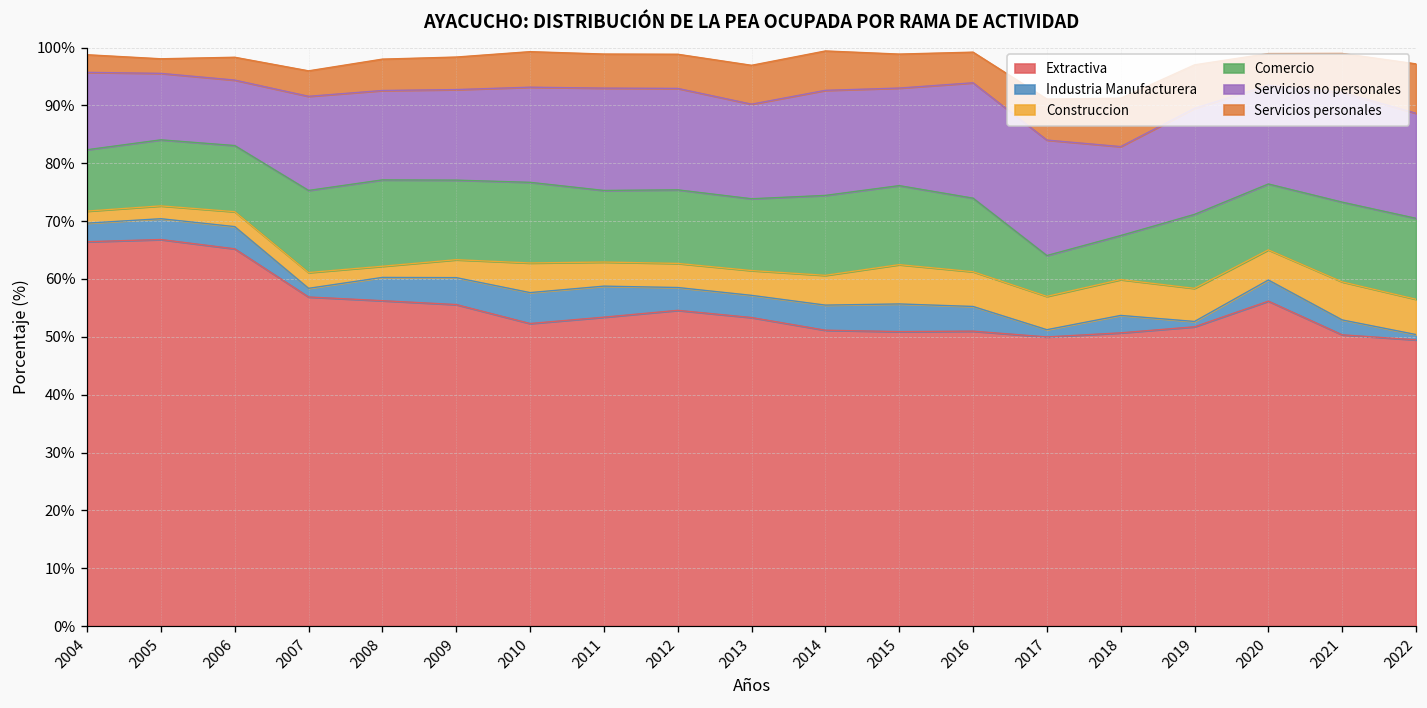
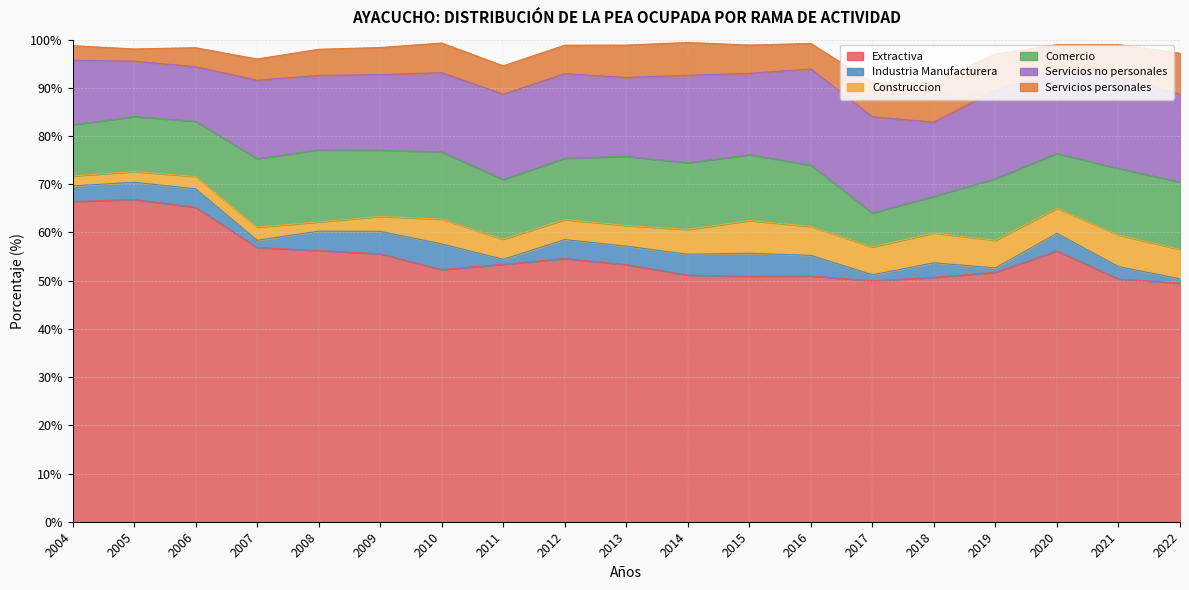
Industria Manufacturera, 2011: 5% -> 1%
Comercio, 2013: 12% -> 14%
